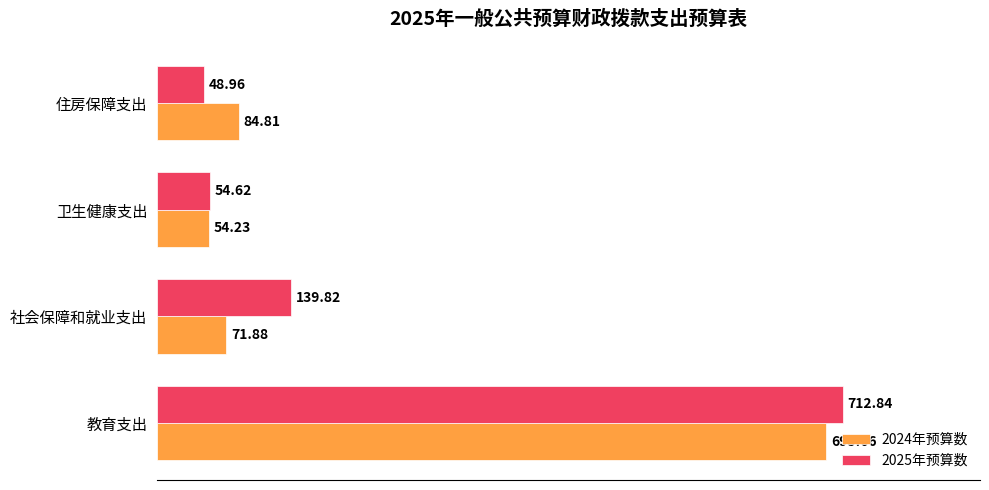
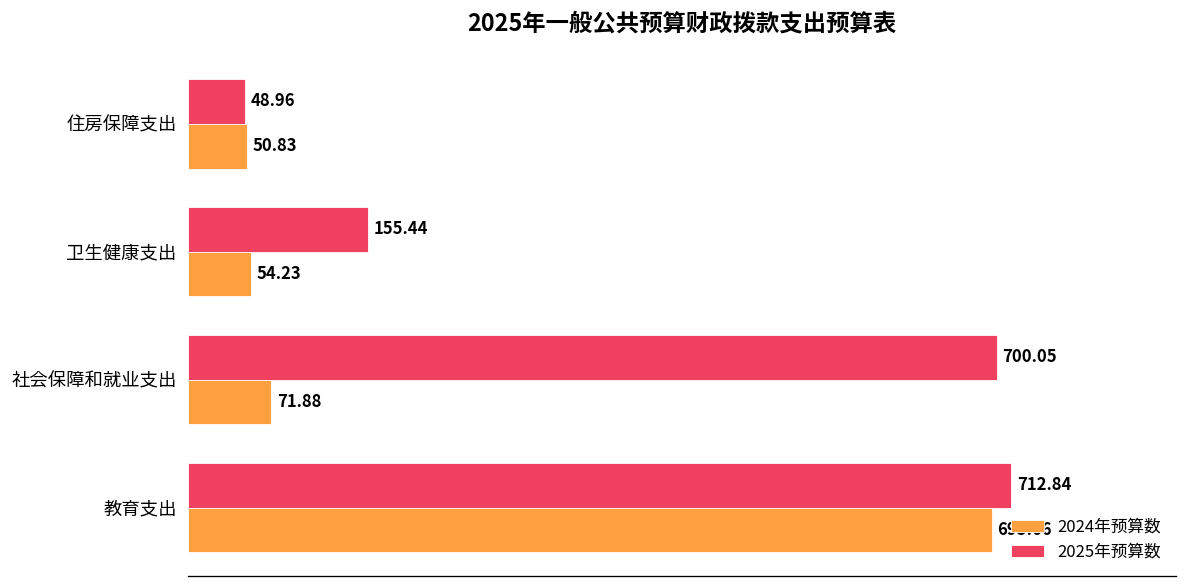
2024年预算数, 住房保障支出: 84.81 -> 50.83
2025年预算数, 卫生健康支出: 54.62 -> 155.44
2025年预算数, 社会保障和就业支出: 139.82 -> 700.05
